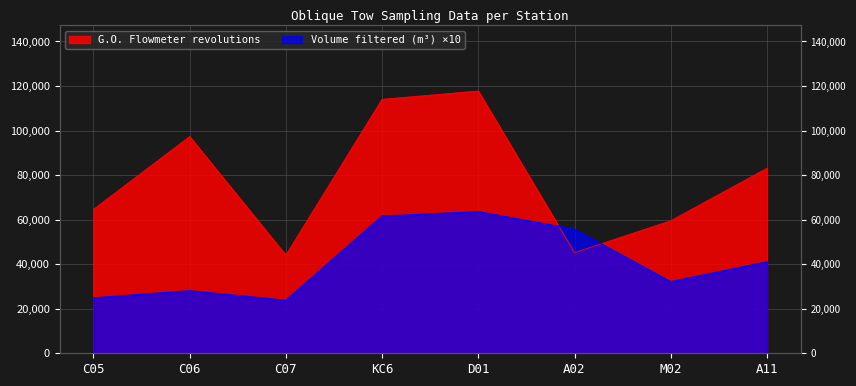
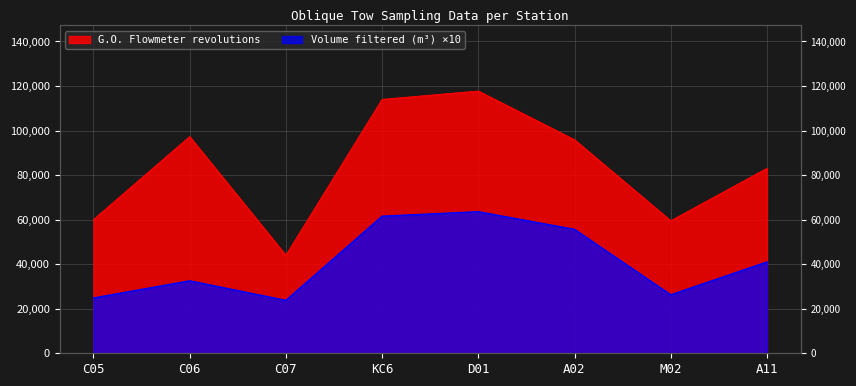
G.O. Flowmeter revolutions, C05: 65,000 -> 60,000
Volume filtered (m³) ×10, C06: 28,000 -> 33,000
G.O. Flowmeter revolutions, A02: 45,000 -> 96,000
Volume filtered (m³) ×10, M02: 32,000 -> 26,000
